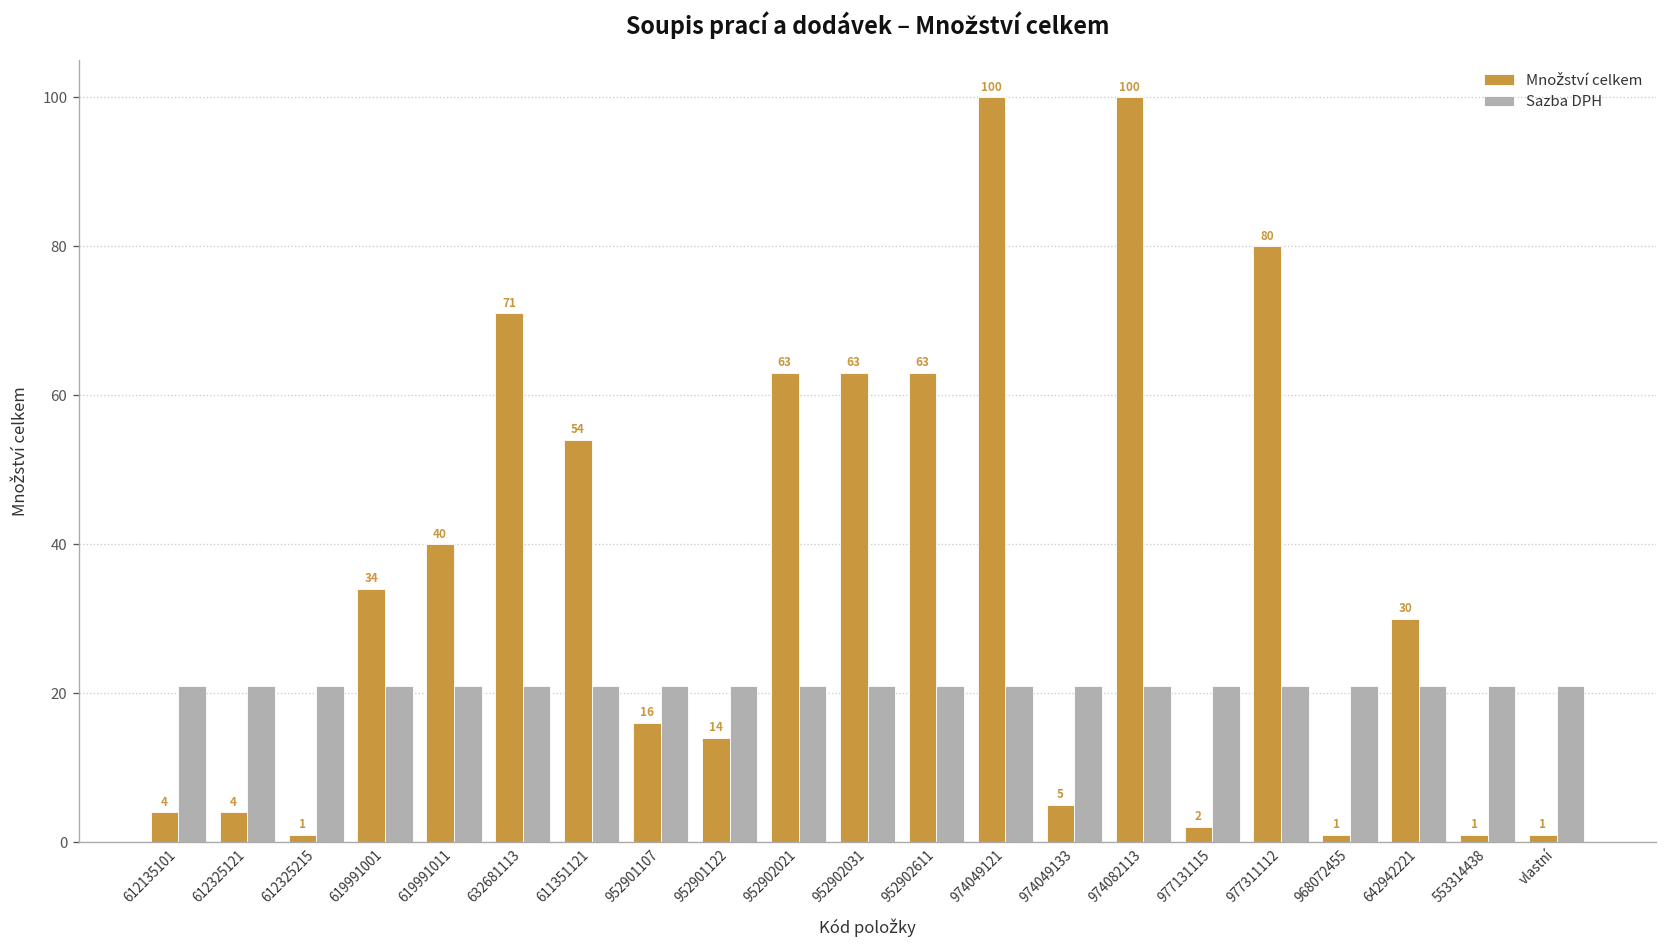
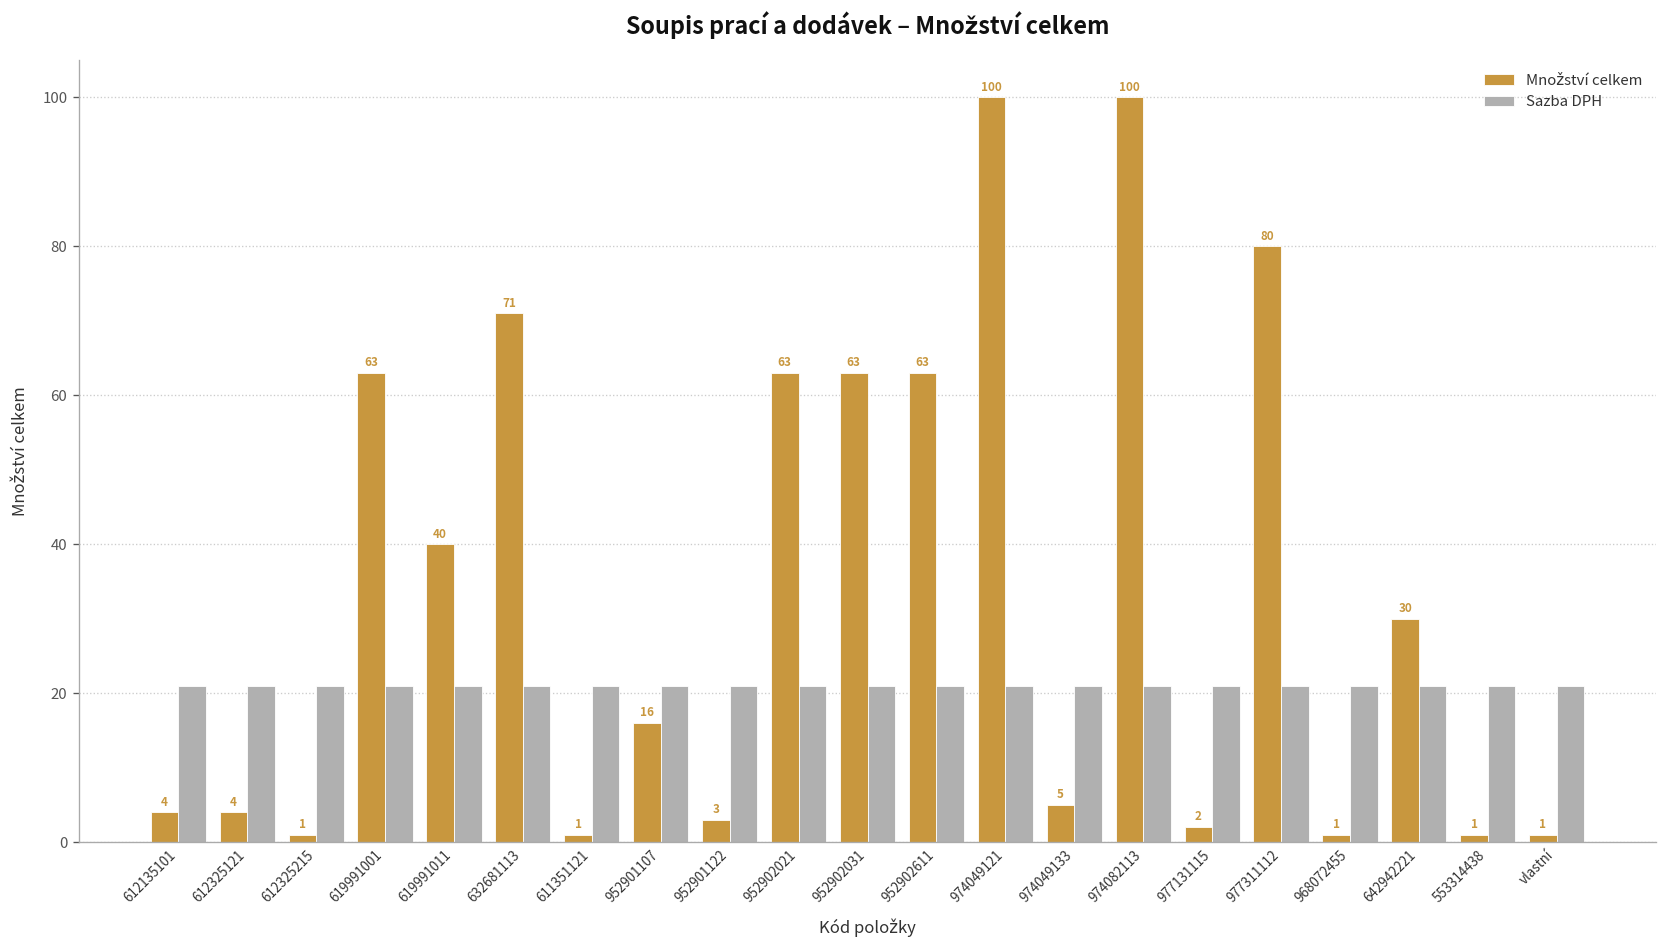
Množství celkem, 619991001: 34 -> 63
Množství celkem, 611351121: 54 -> 1
Množství celkem, 952901122: 14 -> 3
